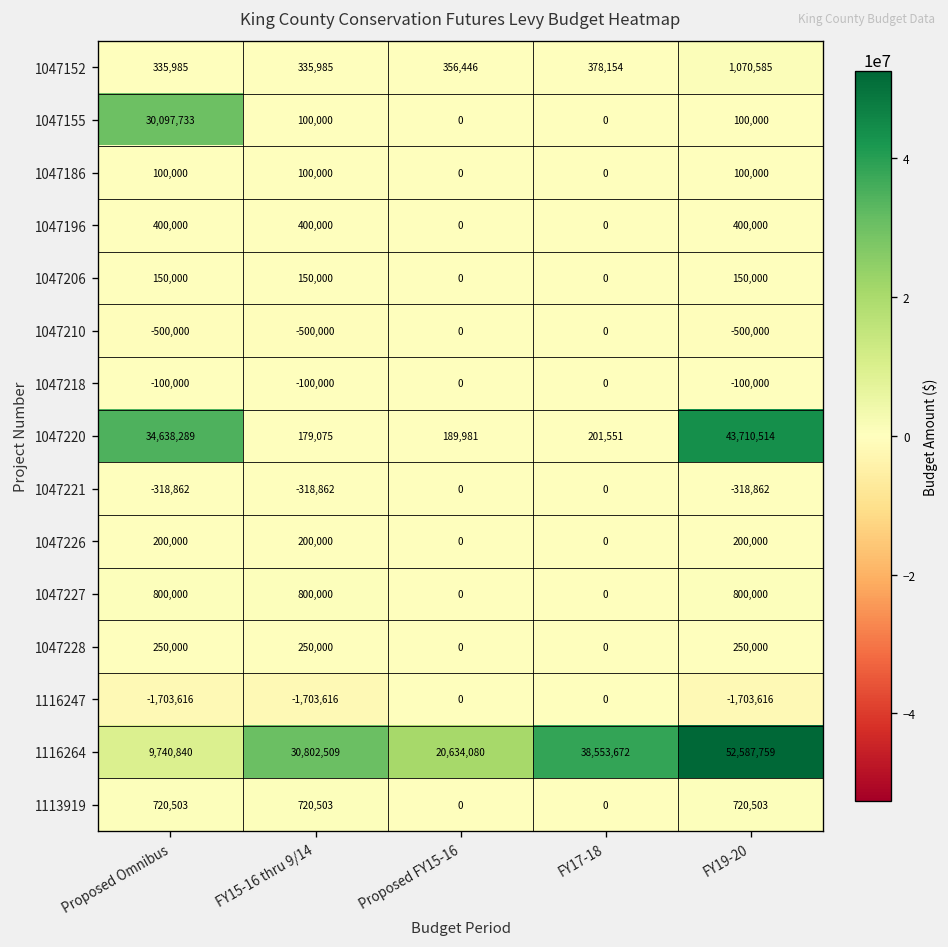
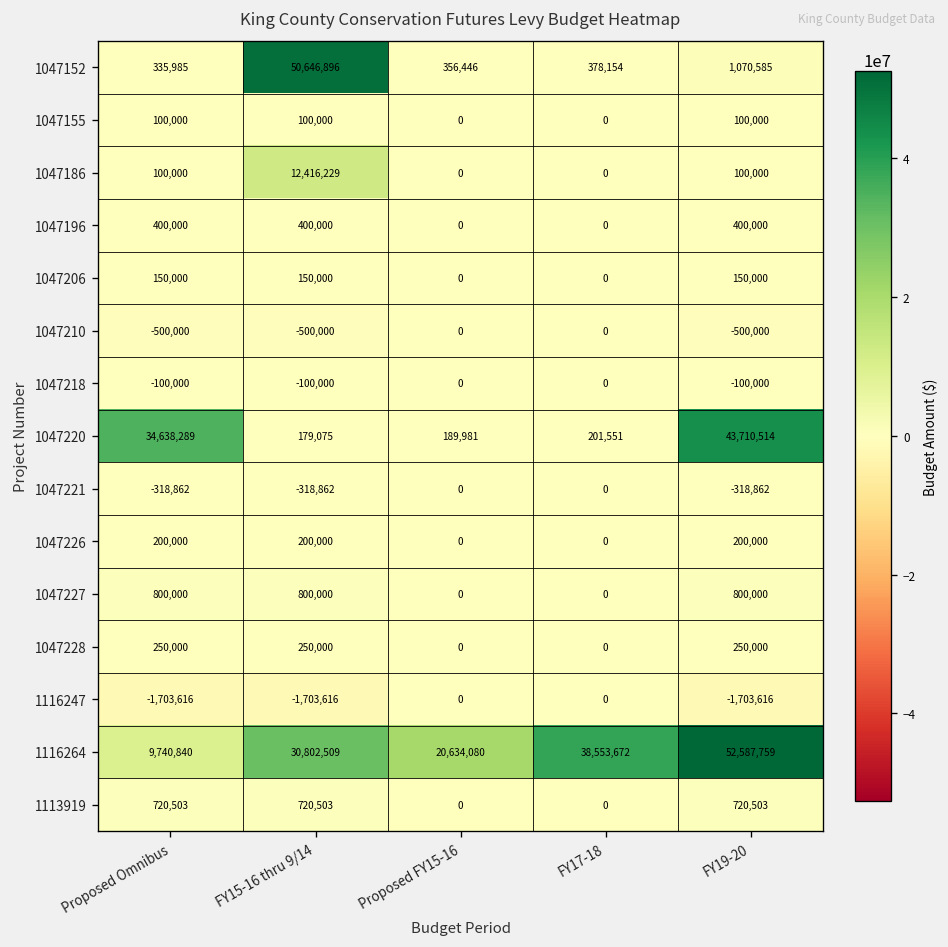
1047152, FY15-16 thru 9/14: 335,985 -> 50,646,896
1047155, Proposed Omnibus: 30,097,733 -> 100,000
1047186, FY15-16 thru 9/14: 100,000 -> 12,416,229
